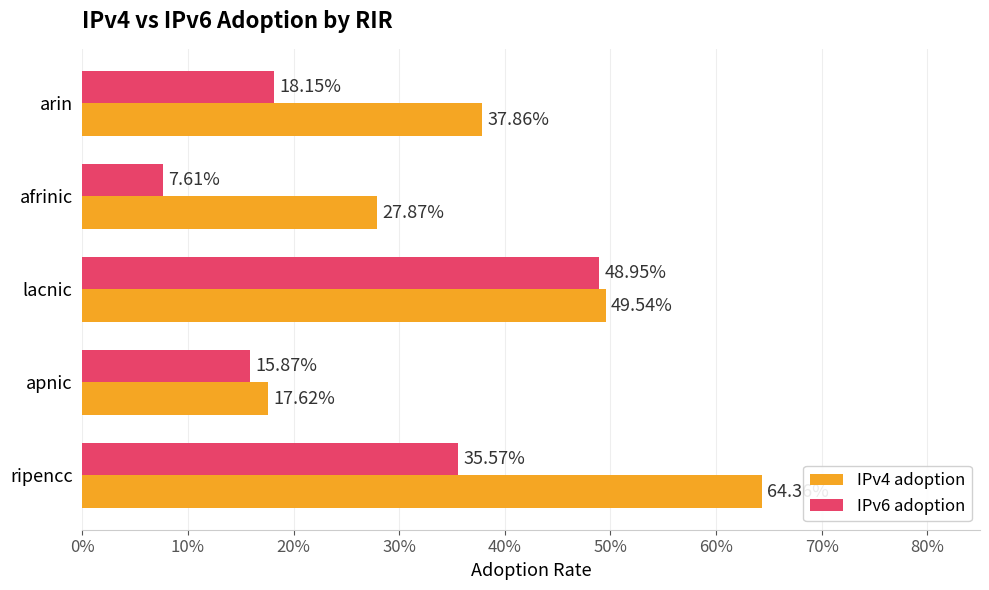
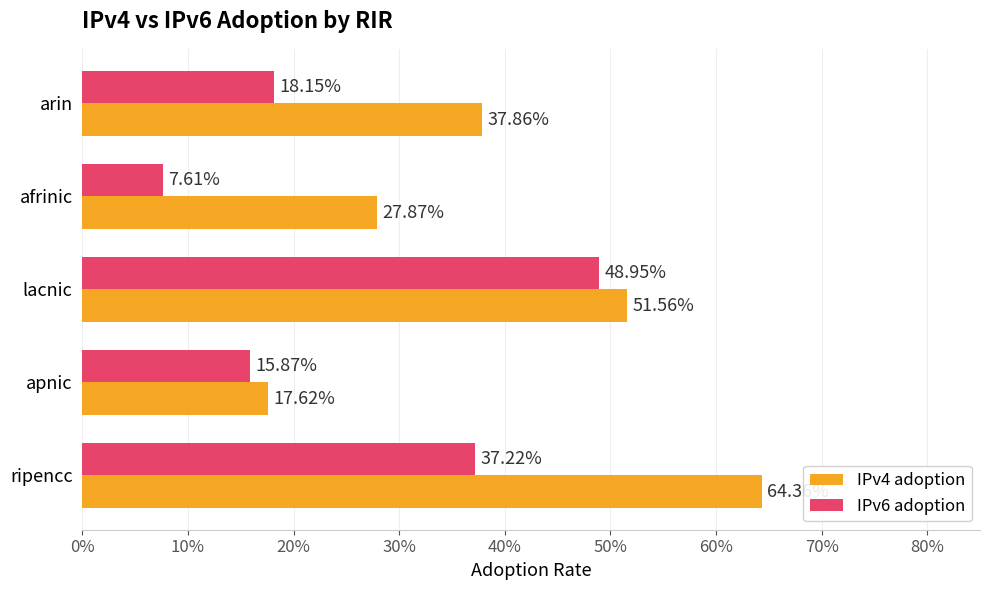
IPv4 adoption, lacnic: 49.54% -> 51.56%
IPv6 adoption, ripencc: 35.57% -> 37.22%
